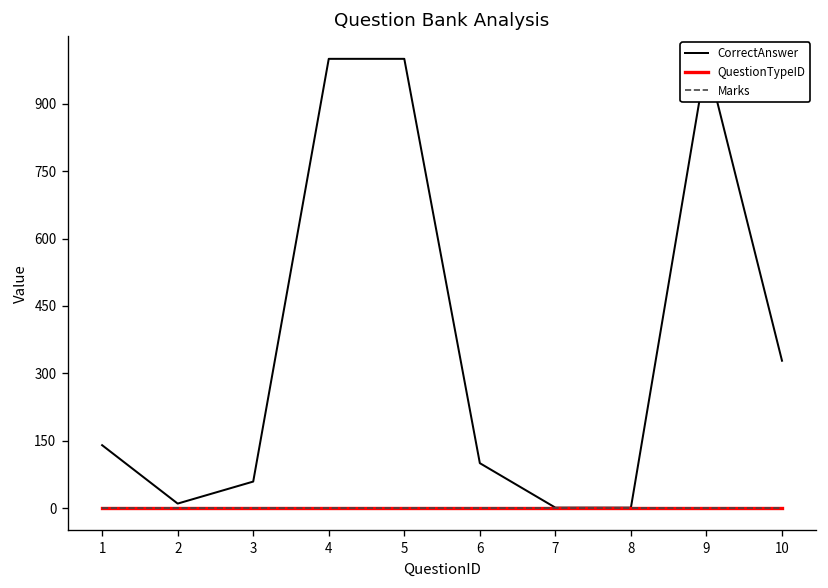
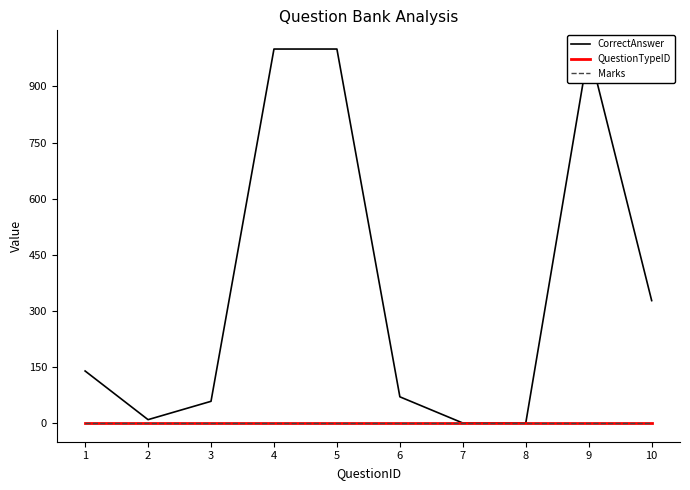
CorrectAnswer, 6: 100 -> 70
